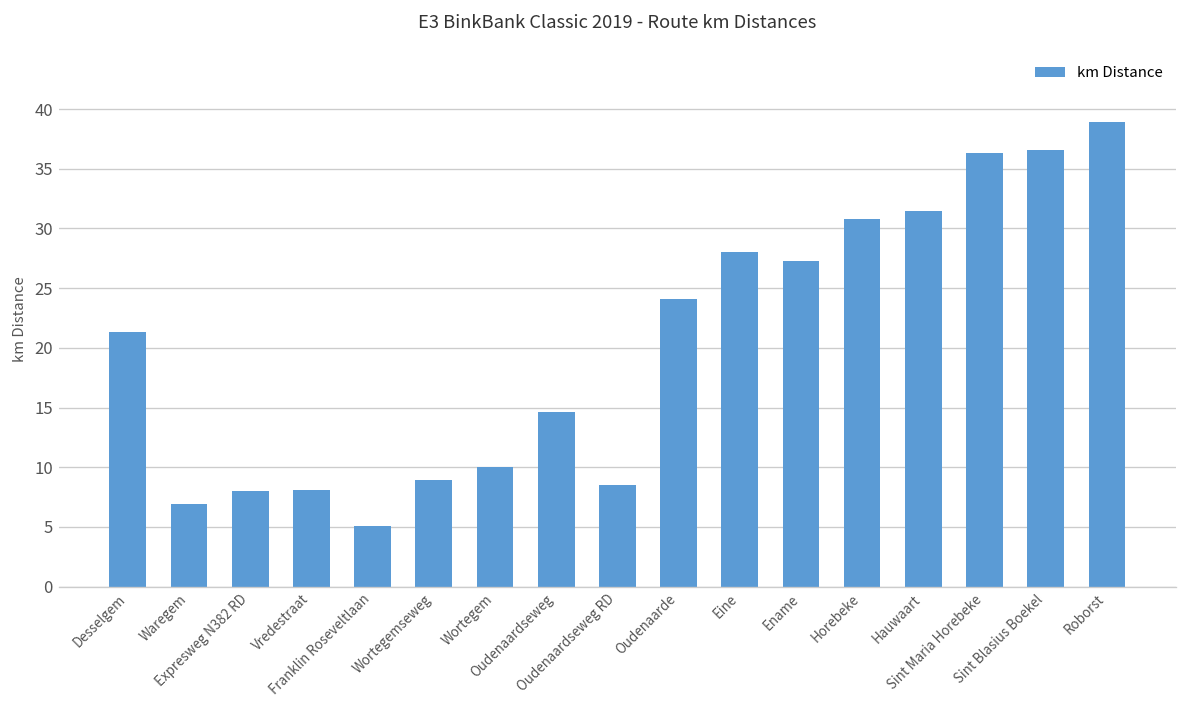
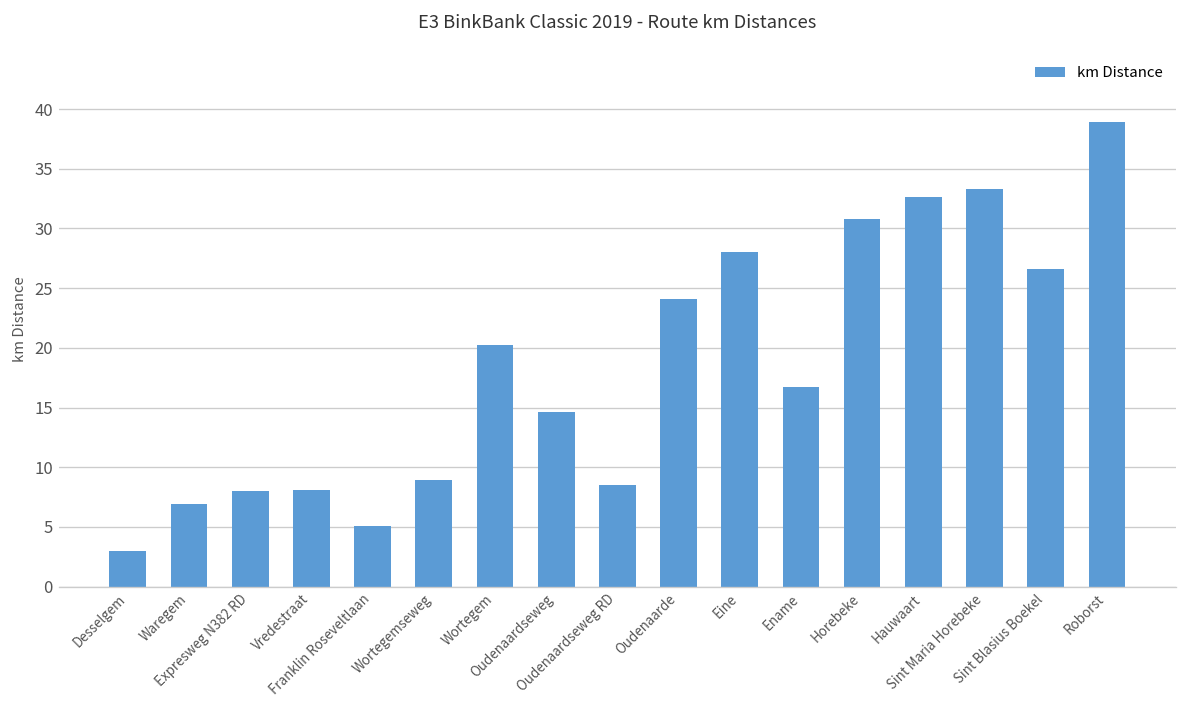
Desselgem: 21 -> 3
Wortegem: 10 -> 20
Ename: 27 -> 17
Hauwaart: 32 -> 33
Sint Maria Horebeke: 36 -> 33
Sint Blasius Boekel: 37 -> 27
